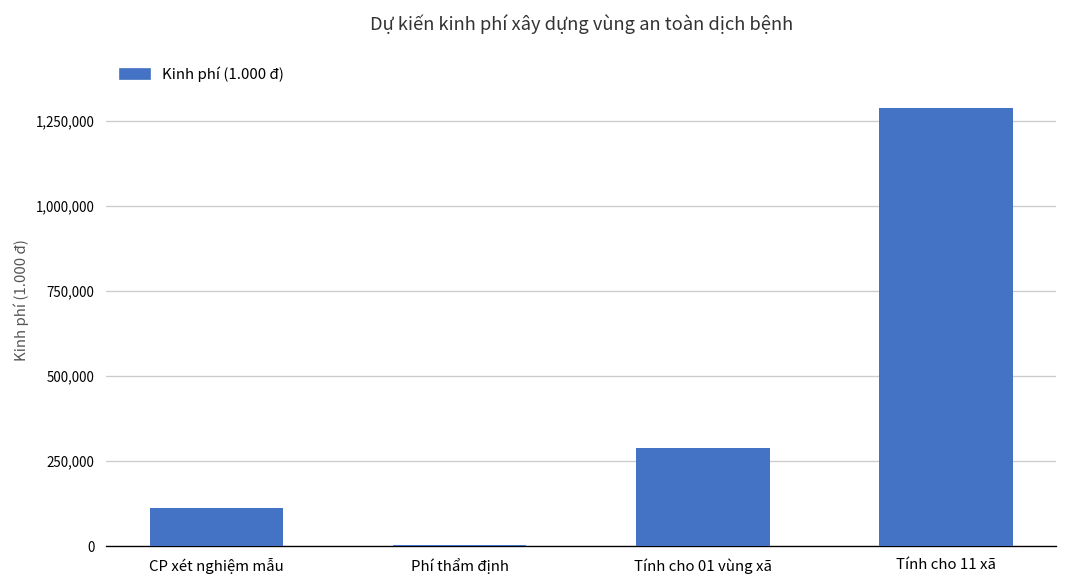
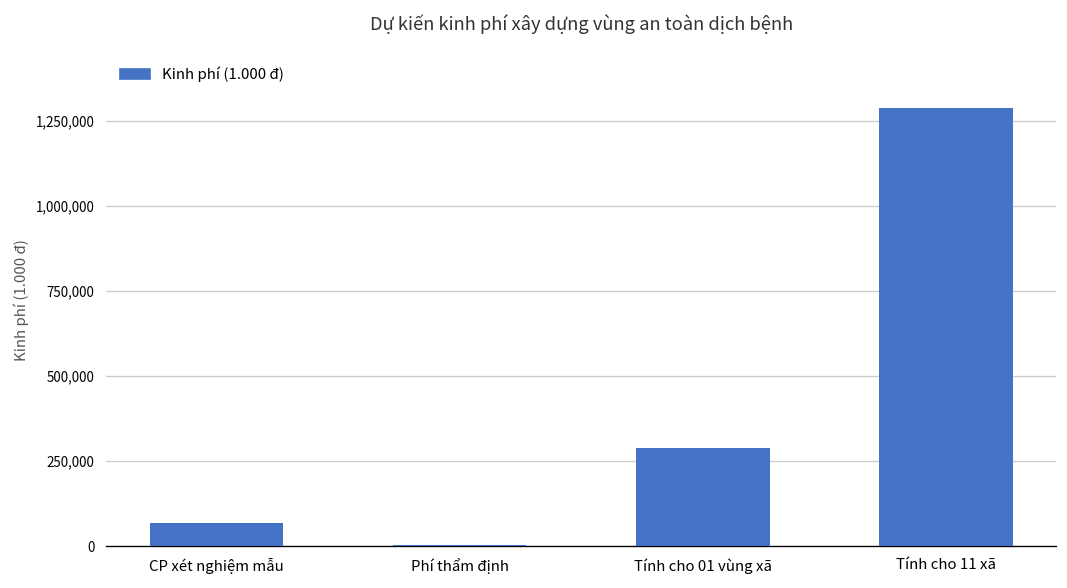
CP xét nghiệm mẫu: 110,000 -> 70,000
